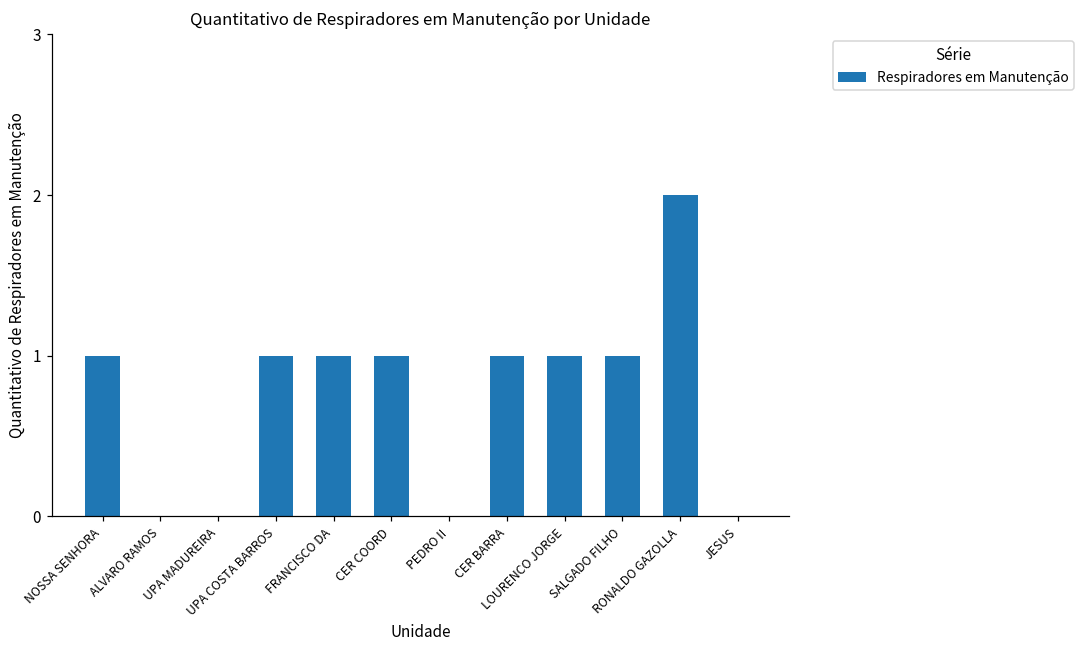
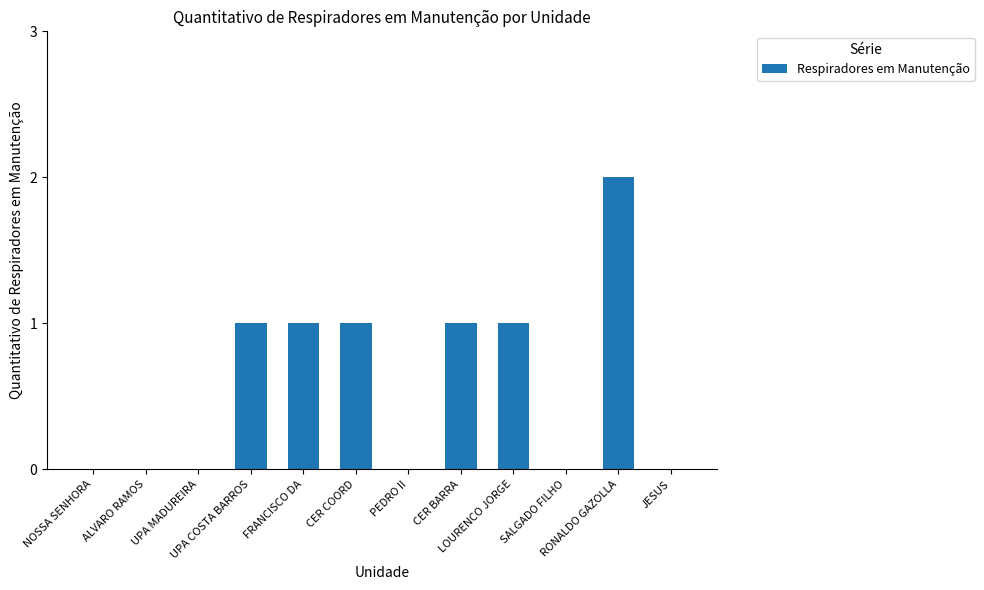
NOSSA SENHORA: 1 -> 0
SALGADO FILHO: 1 -> 0
